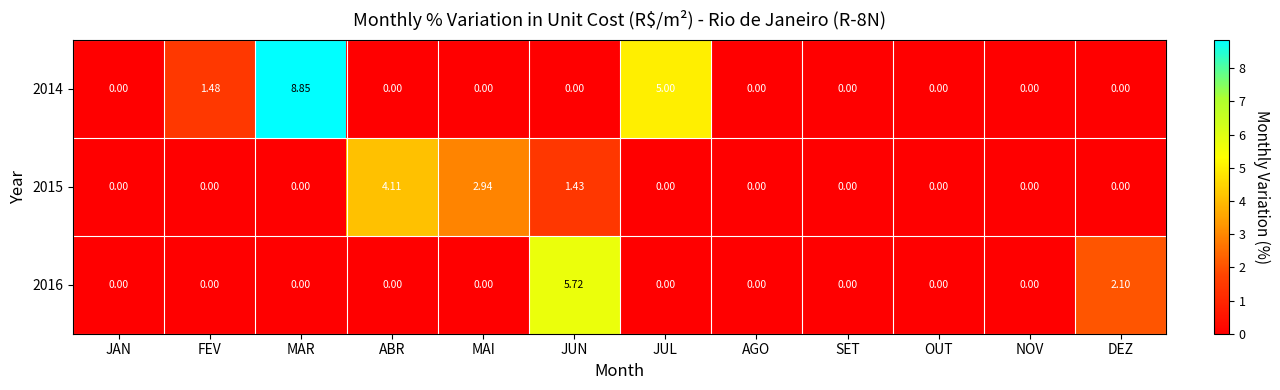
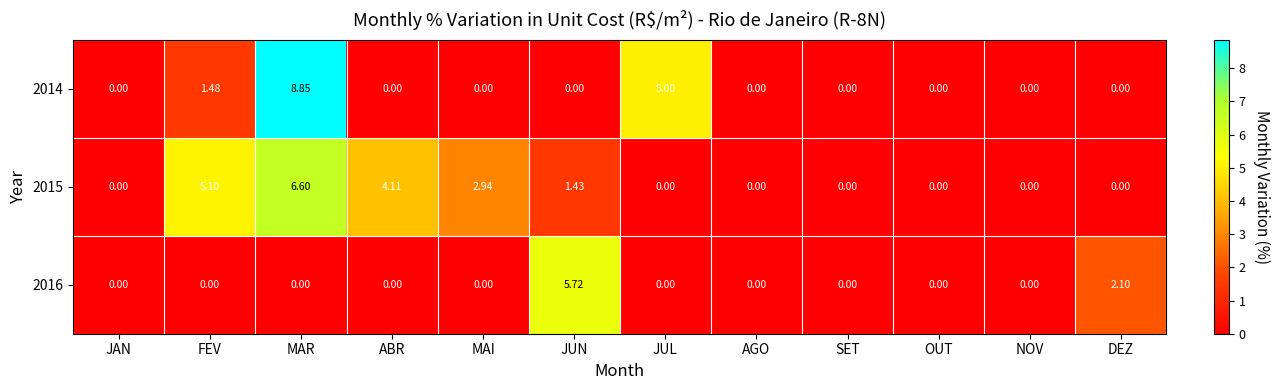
2015, FEV: 0.00 -> 5.10
2015, MAR: 0.00 -> 6.60
